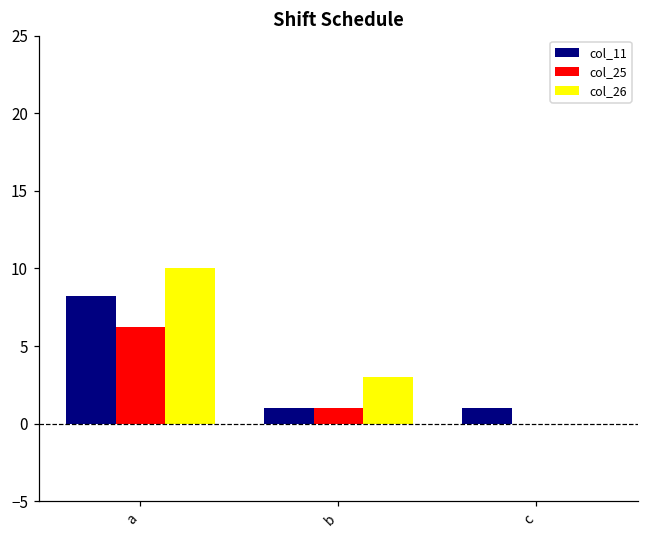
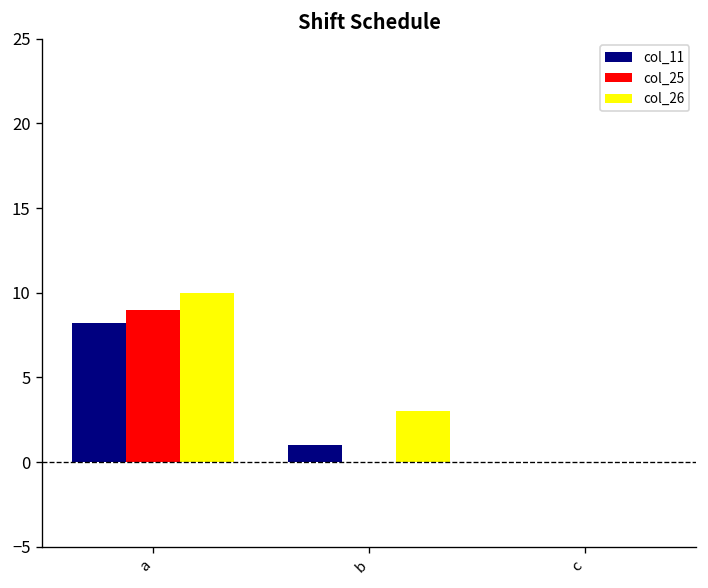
col_25, a: 6.2 -> 9.0
col_25, b: 1 -> 0
col_11, c: 1 -> 0
